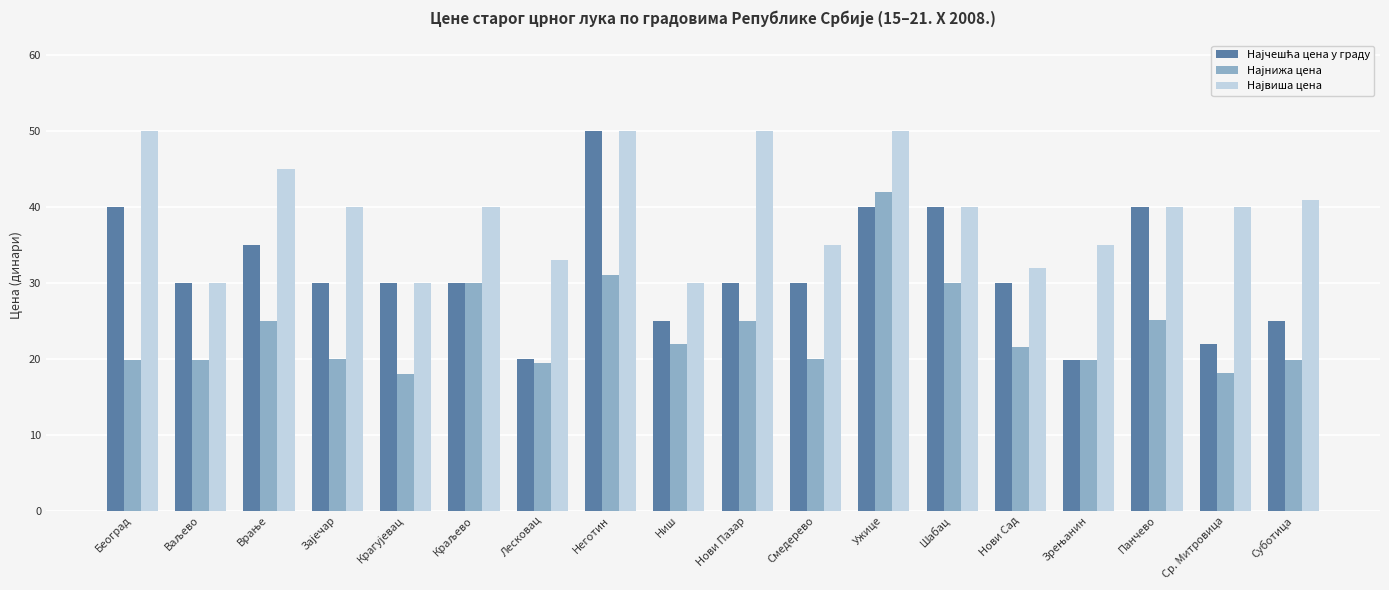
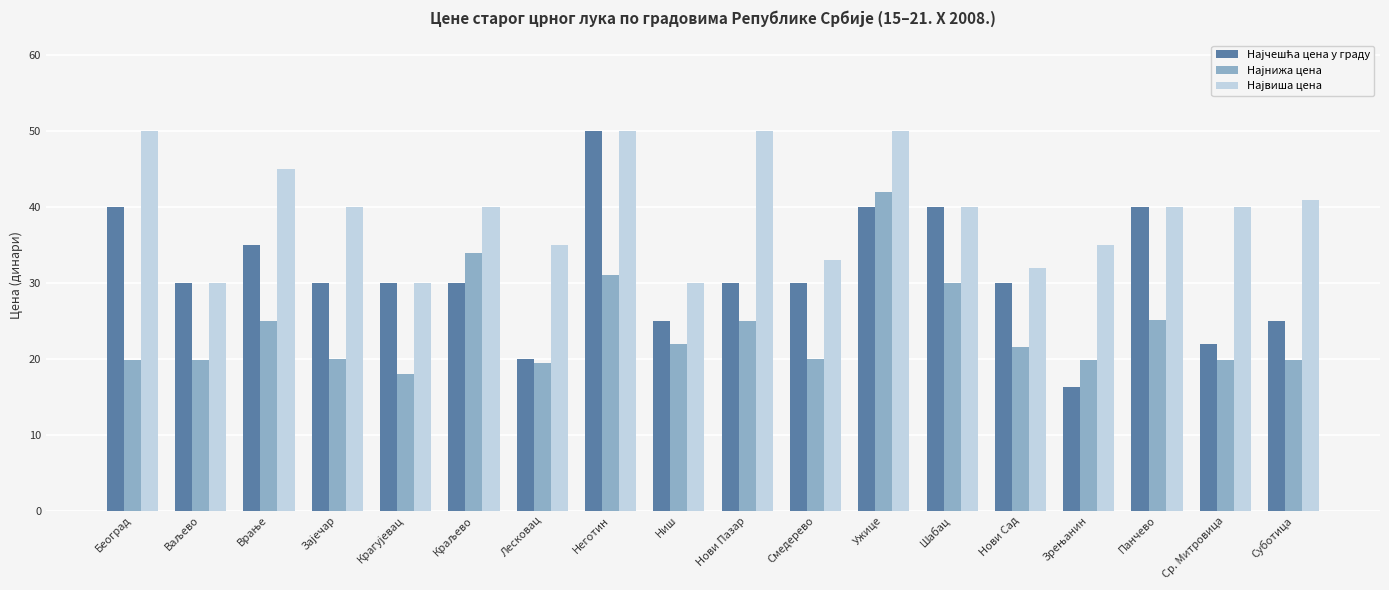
Најнижа цена, Краљево: 30 -> 34
Највиша цена, Лесковац: 33 -> 35
Највиша цена, Смедерево: 35 -> 33
Најчешћа цена у граду, Зрењанин: 20 -> 16
Најнижа цена, Ср. Митровица: 18 -> 20
